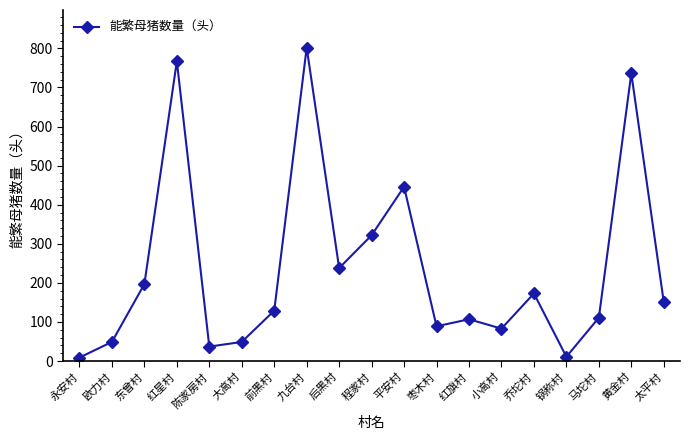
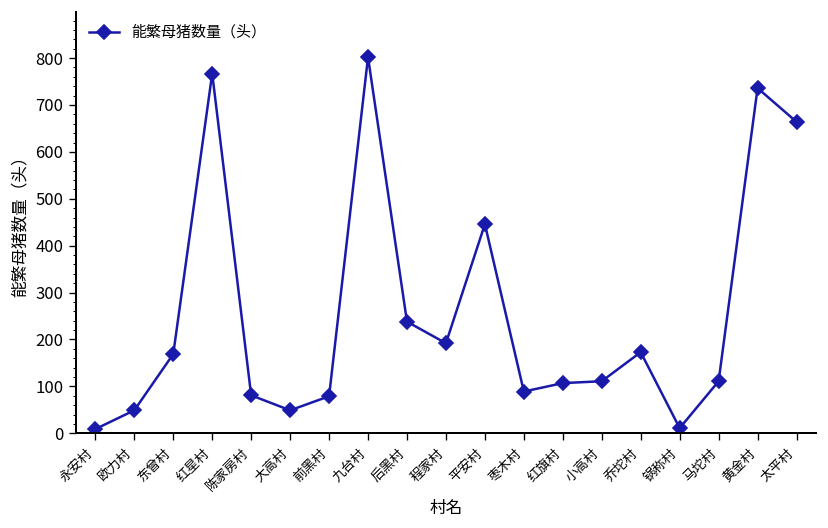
东曾村: 200 -> 170
陈家房村: 40 -> 80
前黑村: 130 -> 80
程家村: 320 -> 190
小高村: 80 -> 110
太平村: 150 -> 660
